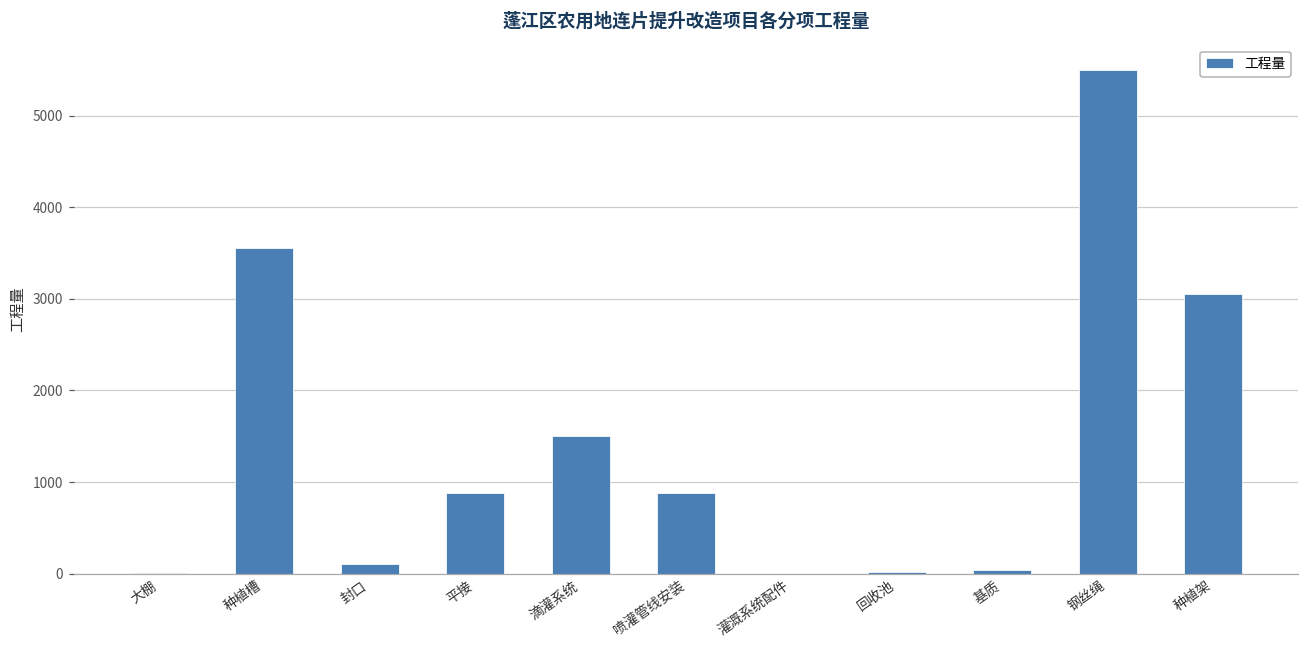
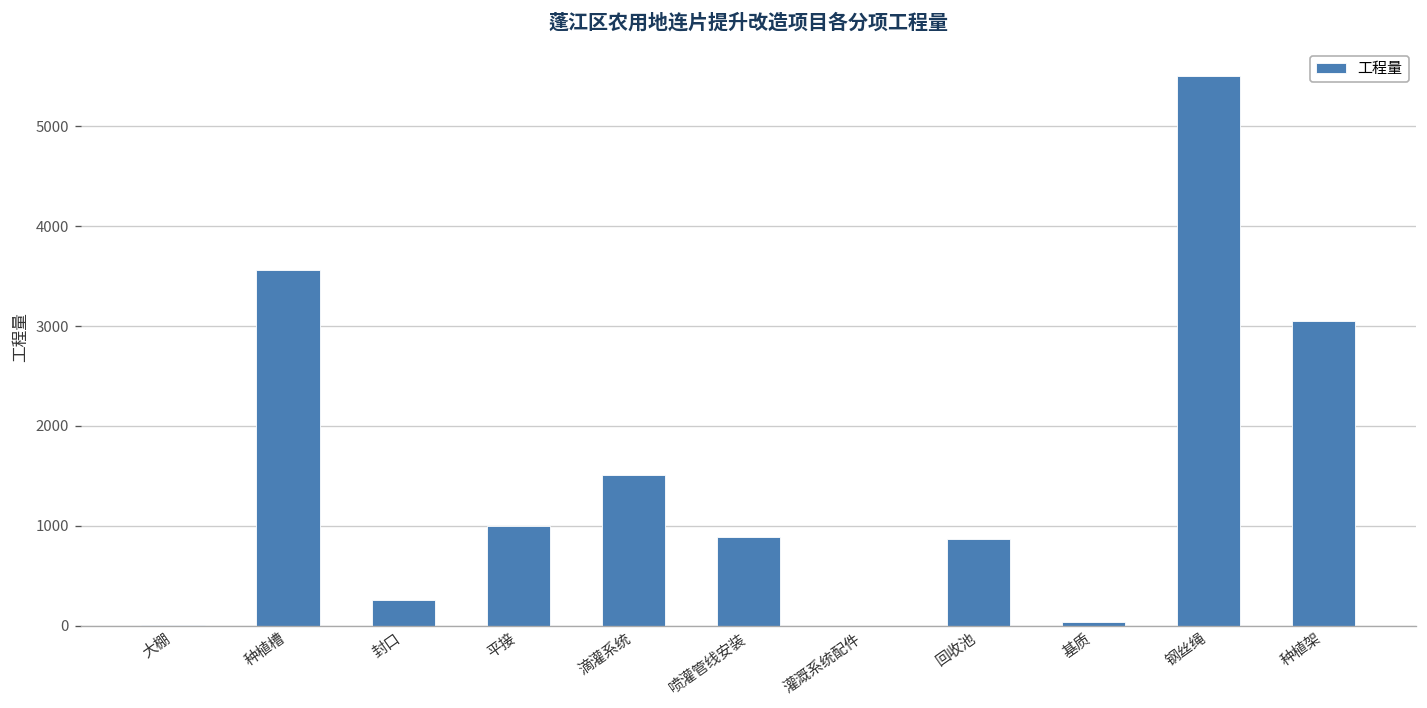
封口: 100 -> 300
平接: 900 -> 1000
回收池: 0 -> 900
